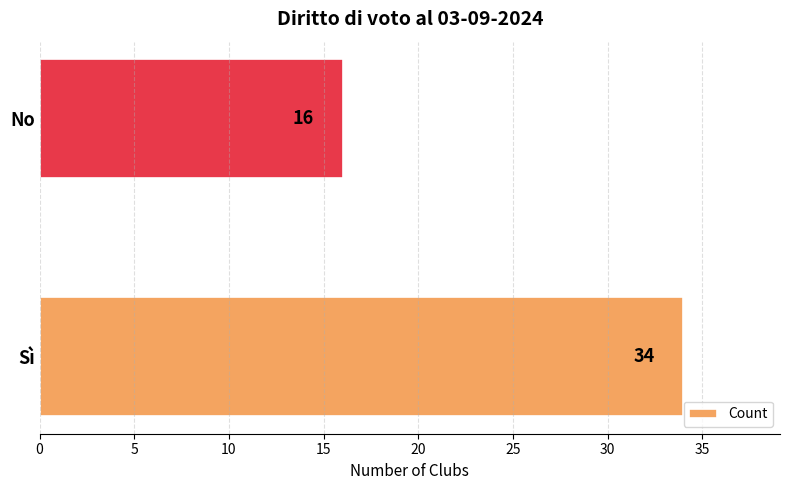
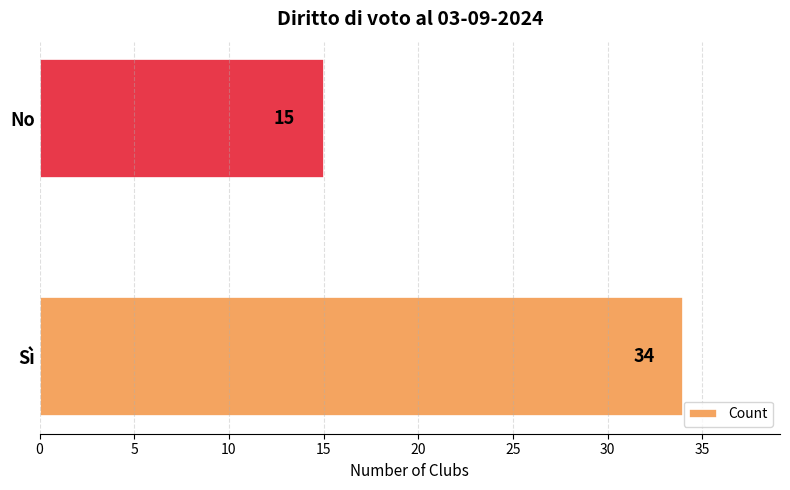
No: 16 -> 15
